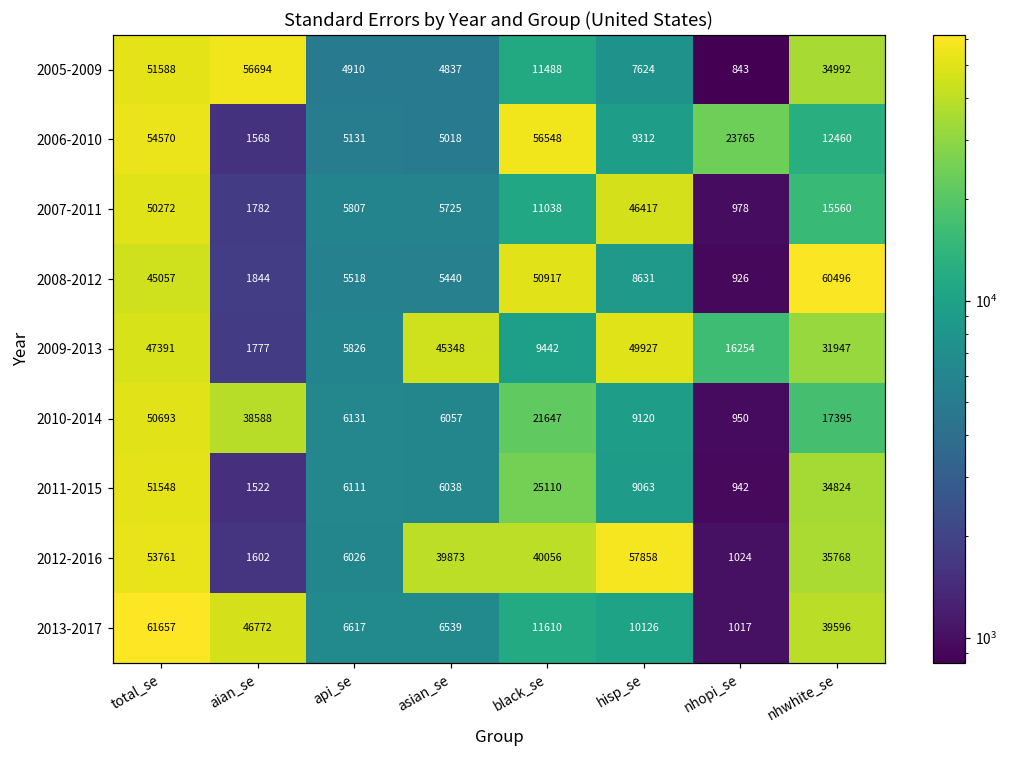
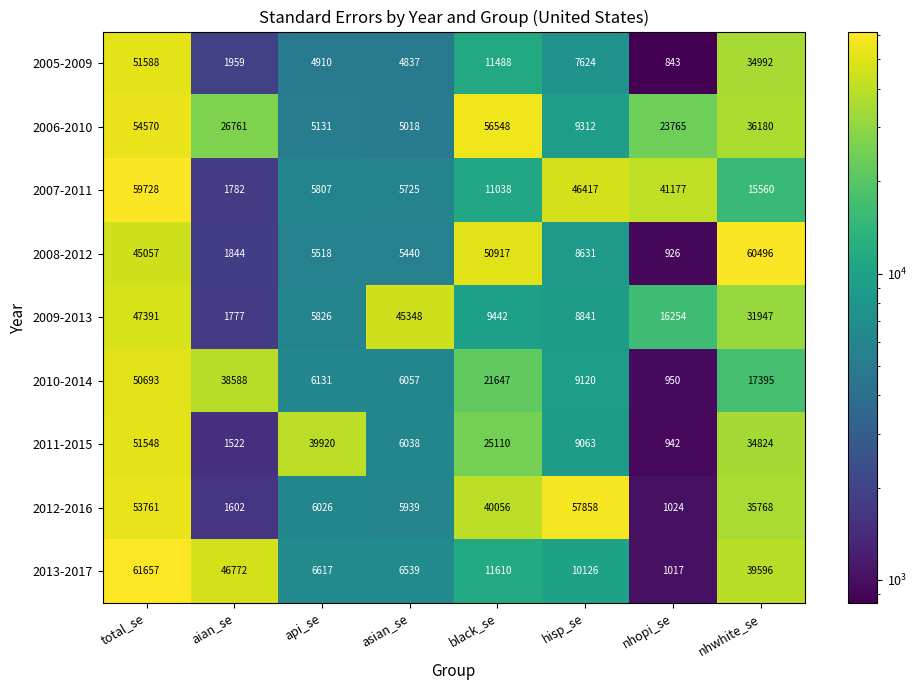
2005-2009, aian_se: 56694 -> 1959
2006-2010, aian_se: 1568 -> 26761
2006-2010, nhwhite_se: 12460 -> 36180
2007-2011, total_se: 50272 -> 59728
2007-2011, nhopi_se: 978 -> 41177
2009-2013, hisp_se: 49927 -> 8841
2011-2015, api_se: 6111 -> 39920
2012-2016, asian_se: 39873 -> 5939
